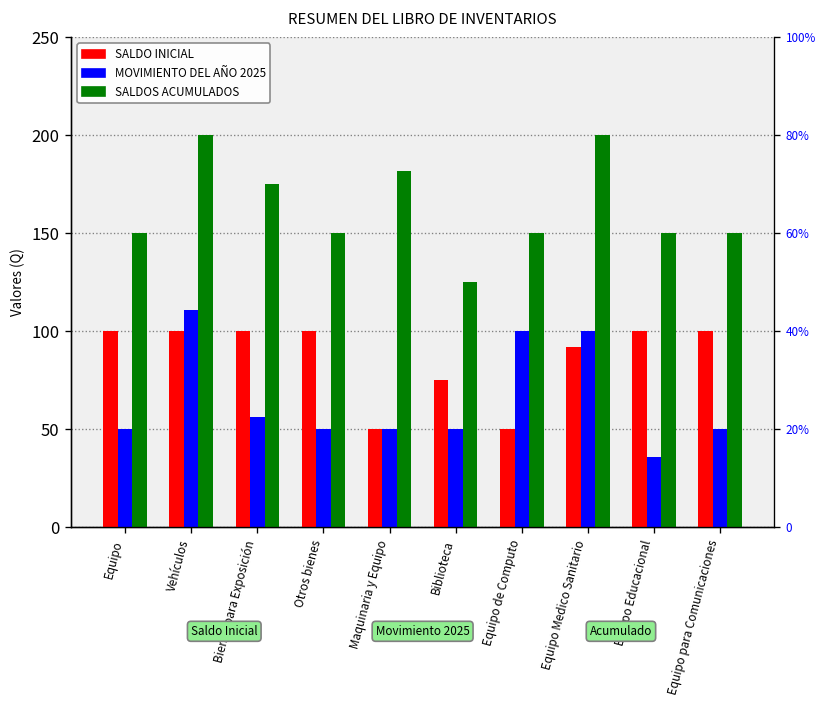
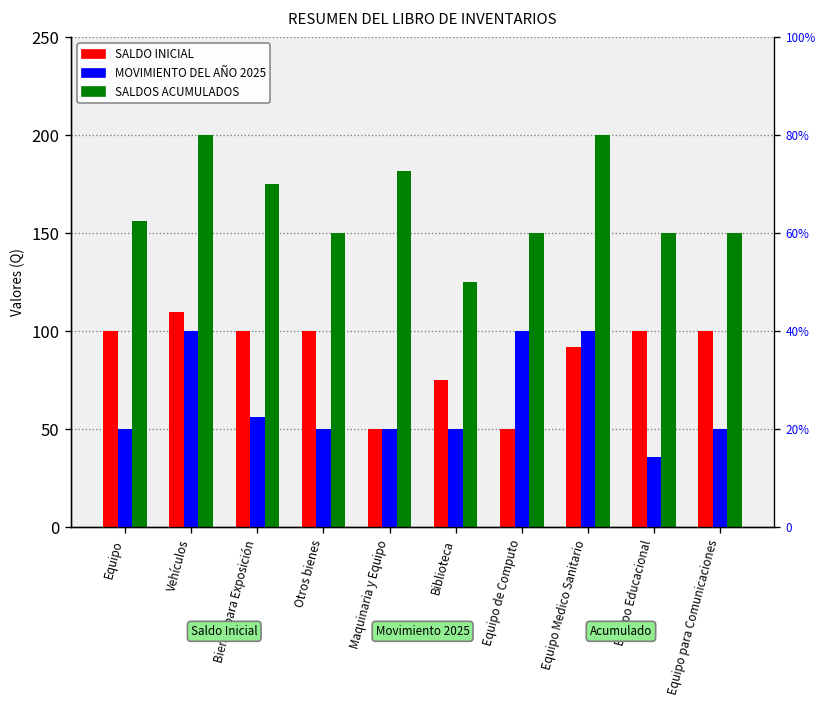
SALDOS ACUMULADOS, Equipo: 150 -> 156
SALDO INICIAL, Vehículos: 100 -> 110
MOVIMIENTO DEL AÑO 2025, Vehículos: 111 -> 100
